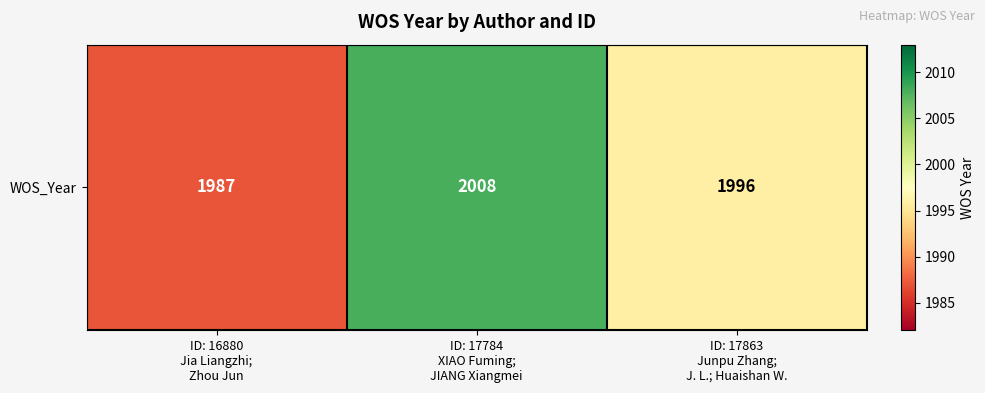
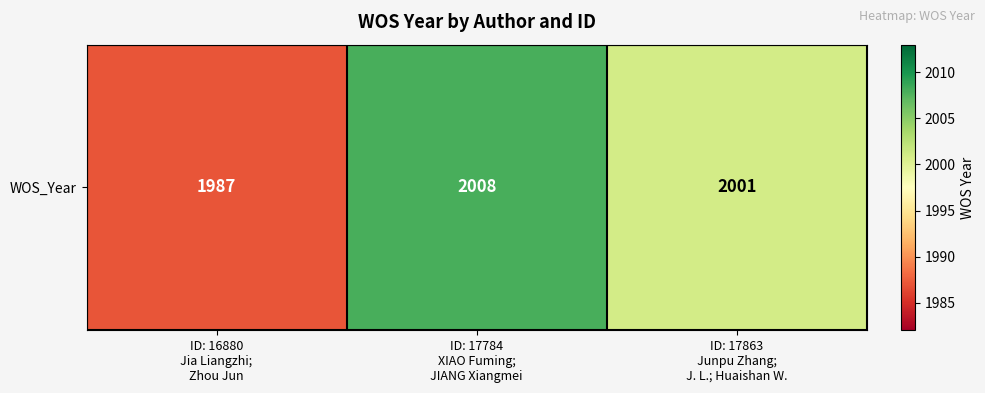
WOS_Year, ID: 17863 Junpu Zhang; J. L.; Huaishan W.: 1996 -> 2001
